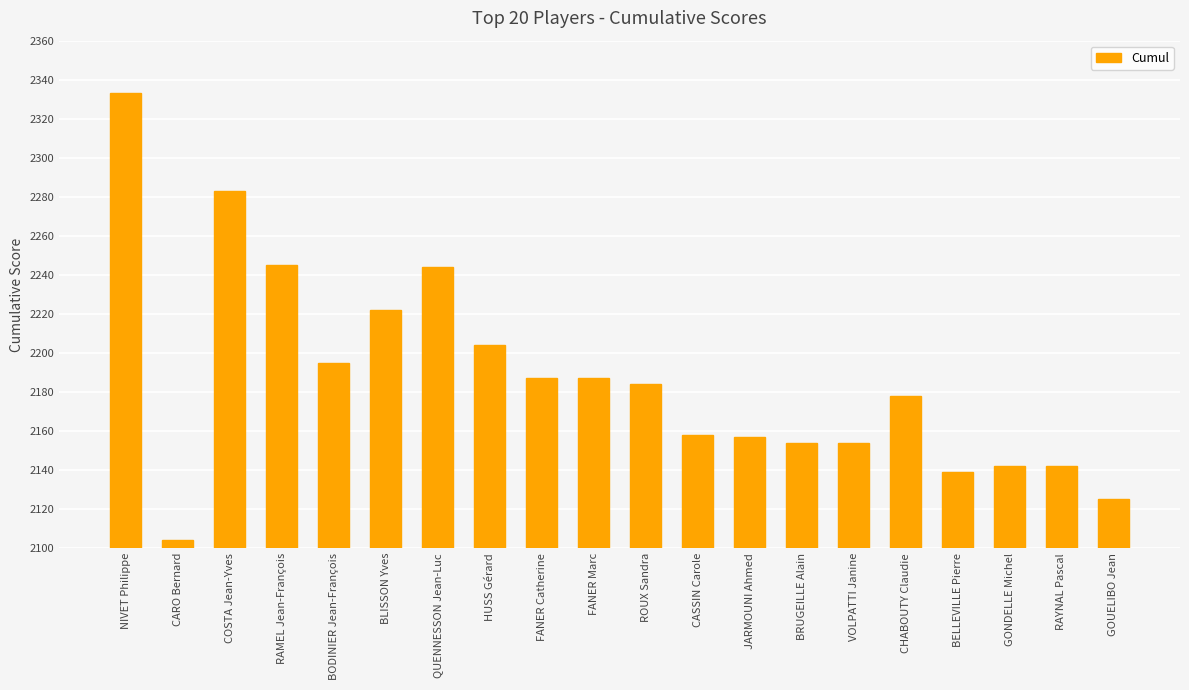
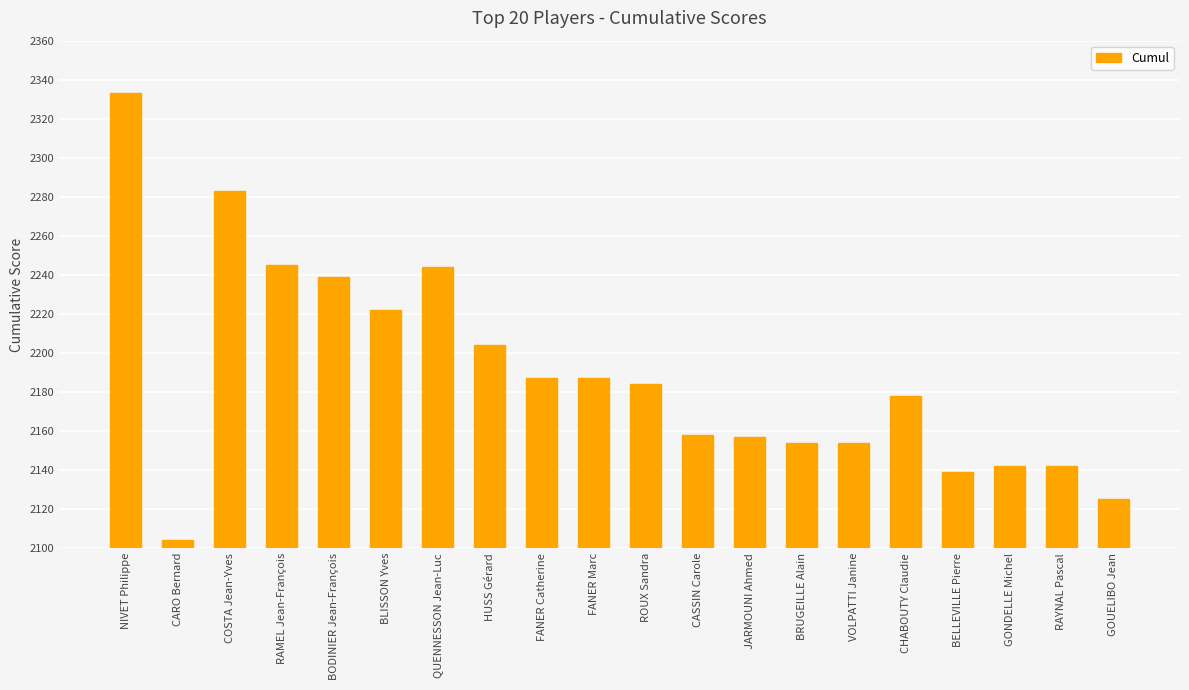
BODINIER Jean-François: 2195 -> 2239
